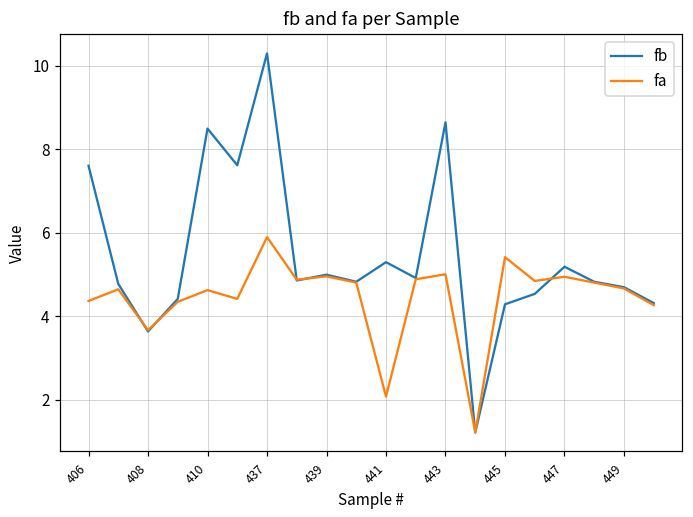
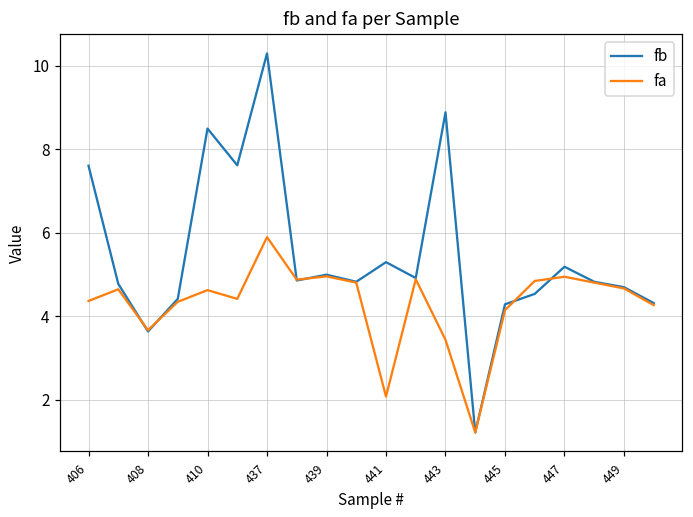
fb, 443: 8.7 -> 8.9
fa, 443: 5.0 -> 3.4
fa, 445: 5.4 -> 4.2
